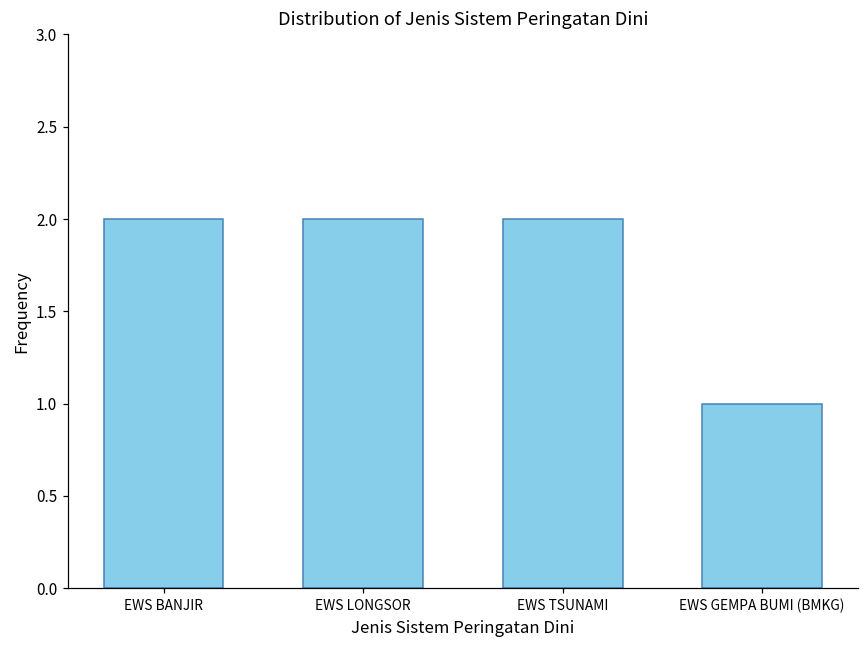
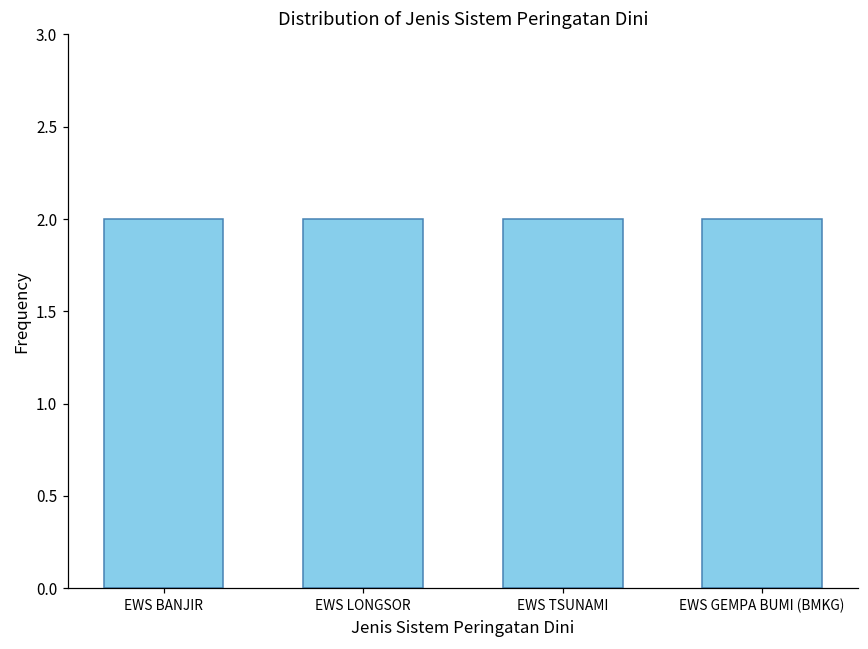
EWS GEMPA BUMI (BMKG): 1 -> 2
